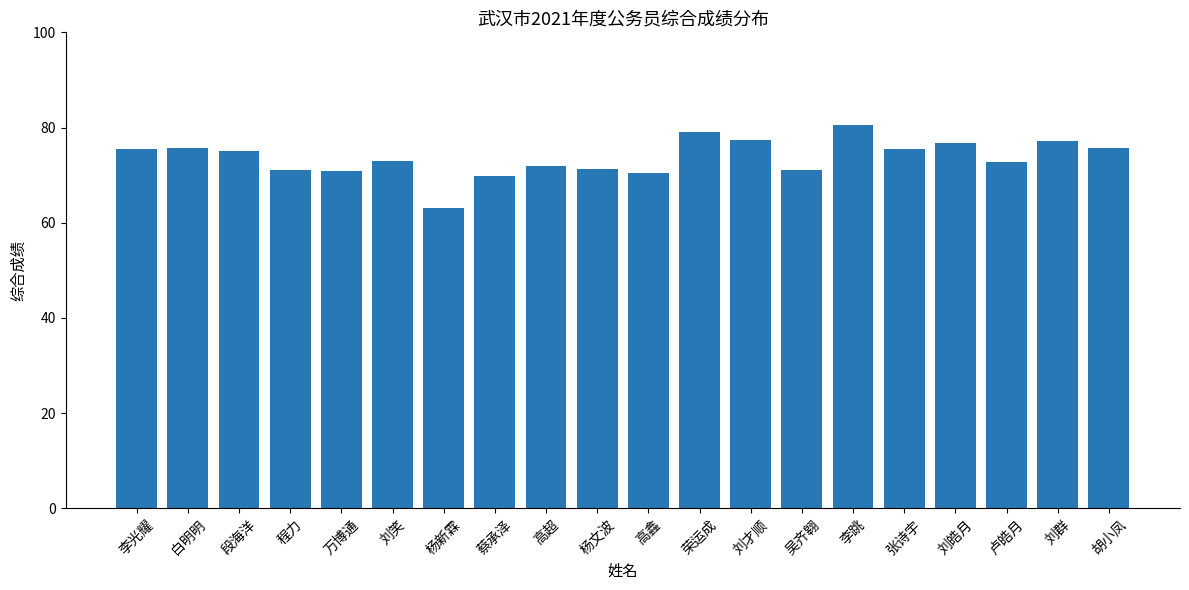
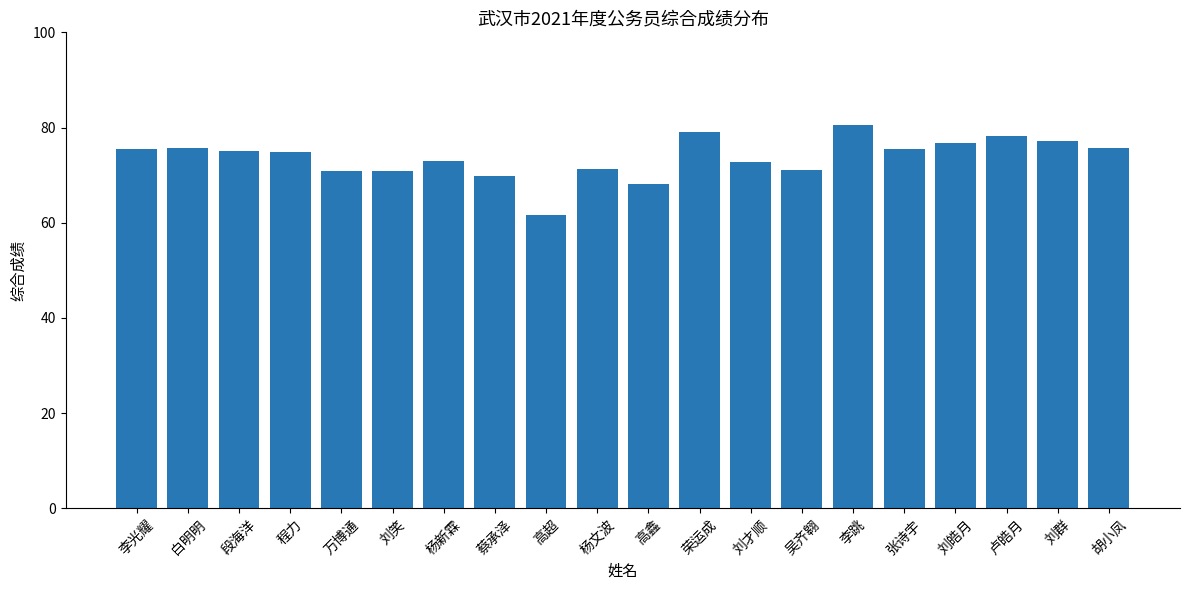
程力: 71 -> 75
刘笑: 73 -> 71
杨新霖: 63 -> 73
高超: 72 -> 62
高鑫: 70 -> 68
刘才顺: 77 -> 73
卢皓月: 73 -> 78
